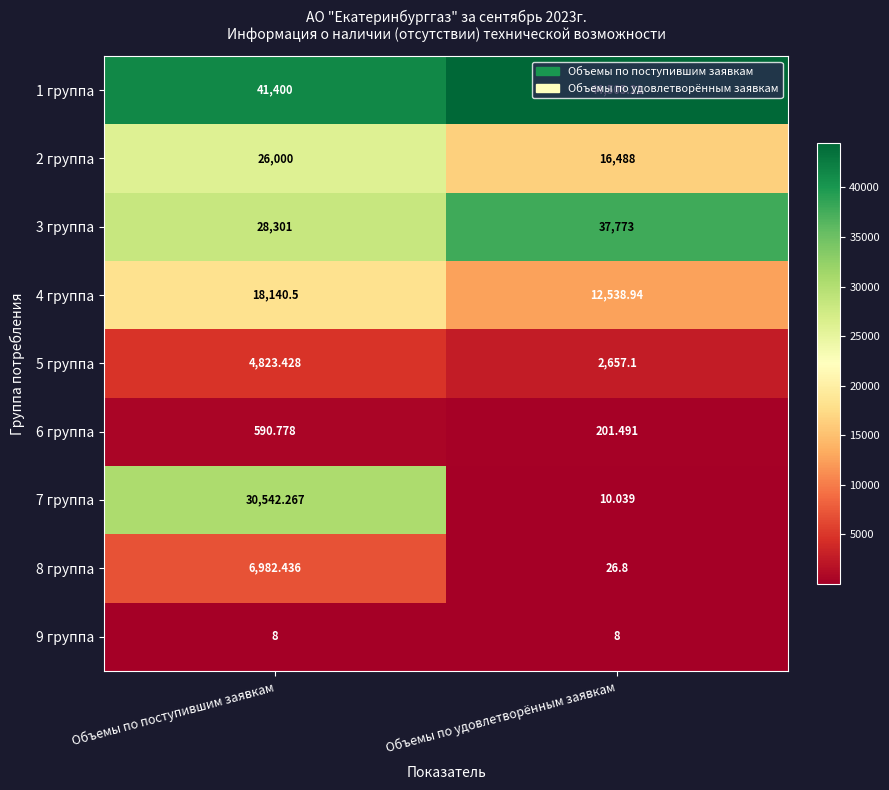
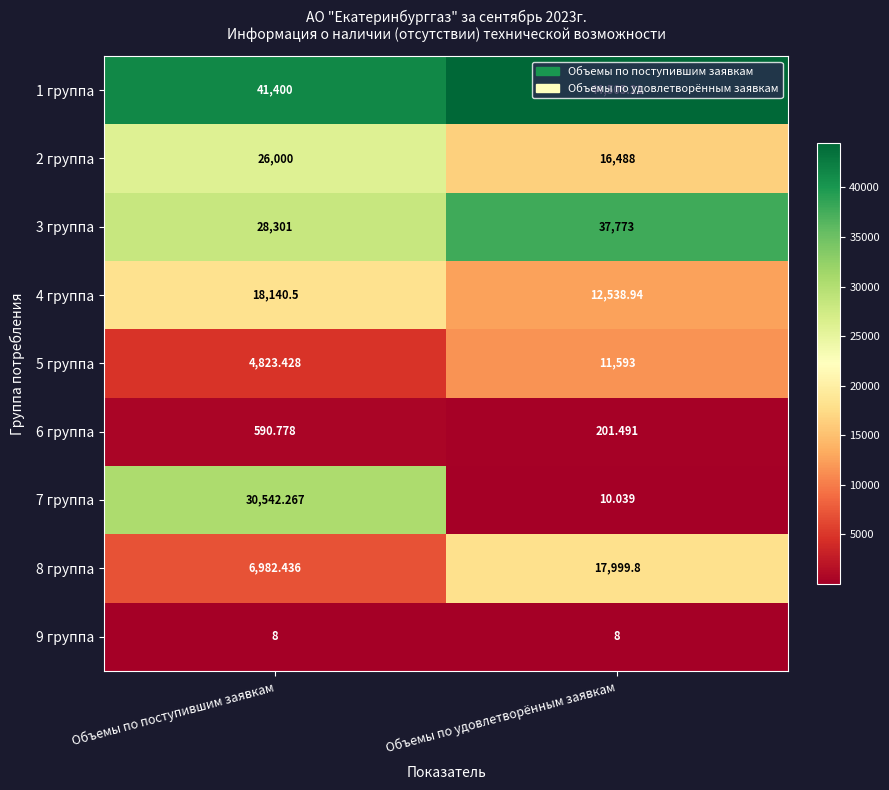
5 группа, Объемы по удовлетворённым заявкам: 2,657.1 -> 11,593
8 группа, Объемы по удовлетворённым заявкам: 26.8 -> 17,999.8
